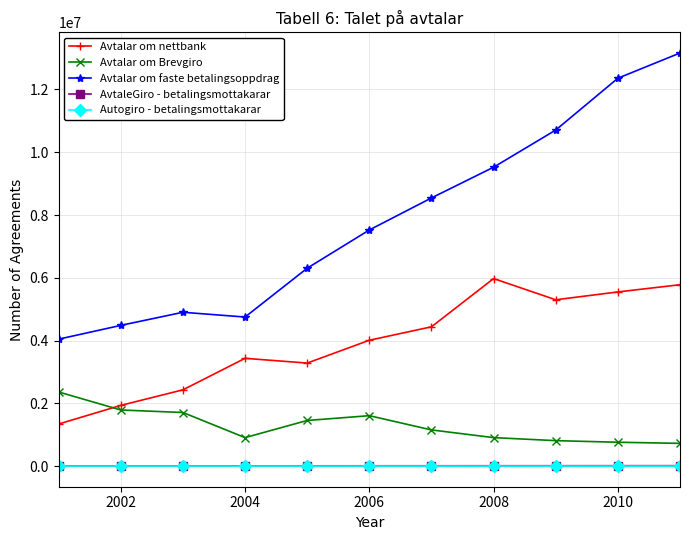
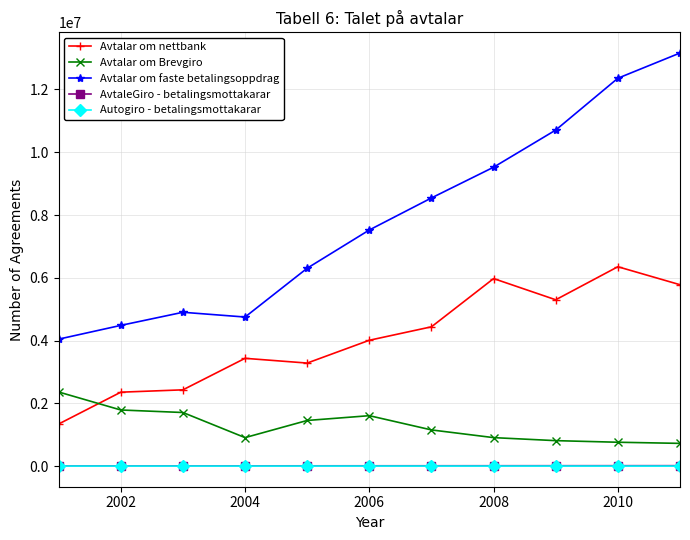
Avtalar om nettbank, 2002: 1900000 -> 2400000
Avtalar om nettbank, 2010: 5500000 -> 6400000
